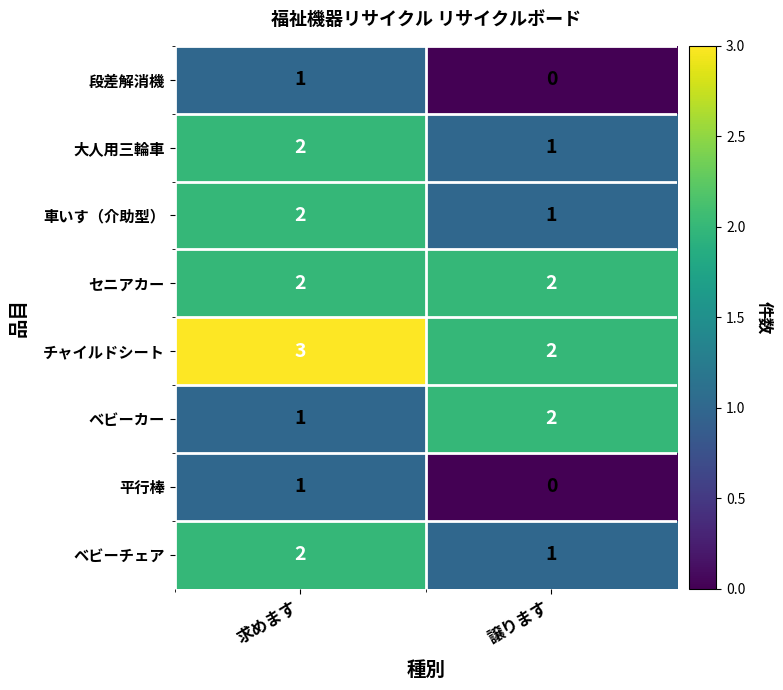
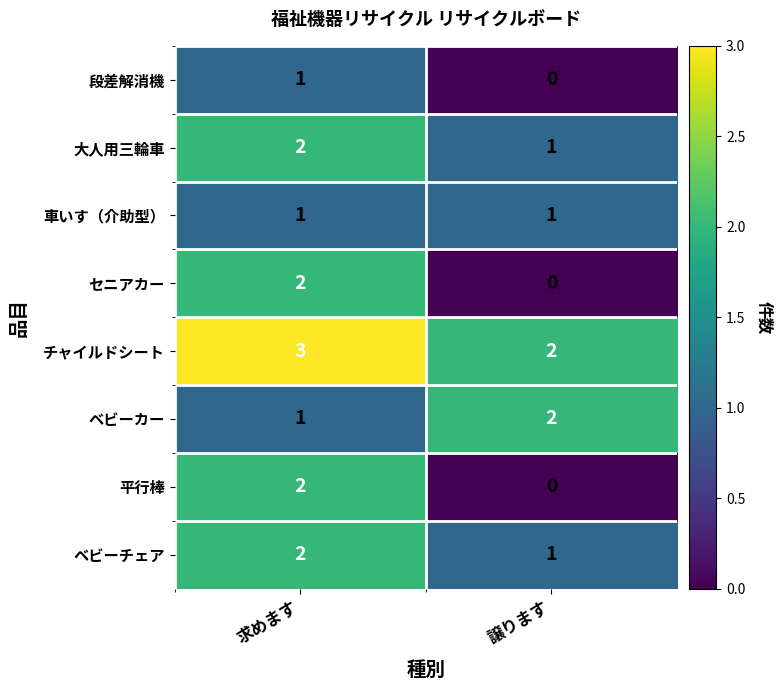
車いす（介助型）, 求めます: 2 -> 1
セニアカー, 譲ります: 2 -> 0
平行棒, 求めます: 1 -> 2
